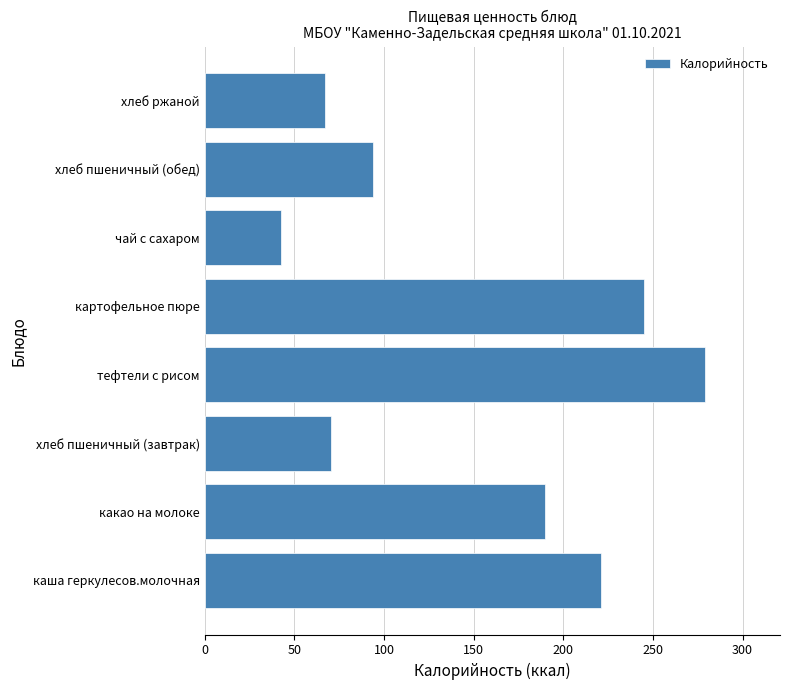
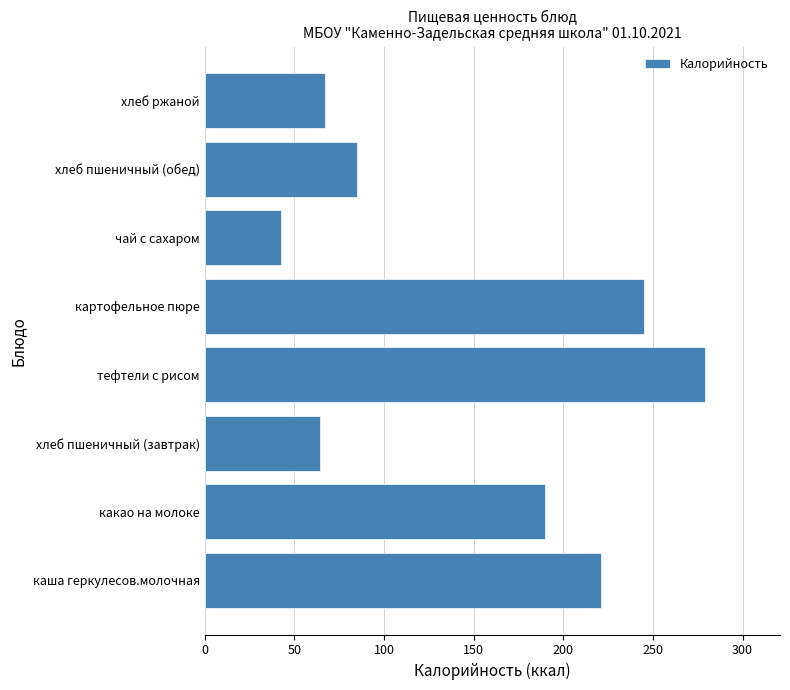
хлеб пшеничный (обед): 94 -> 85
хлеб пшеничный (завтрак): 71 -> 64
